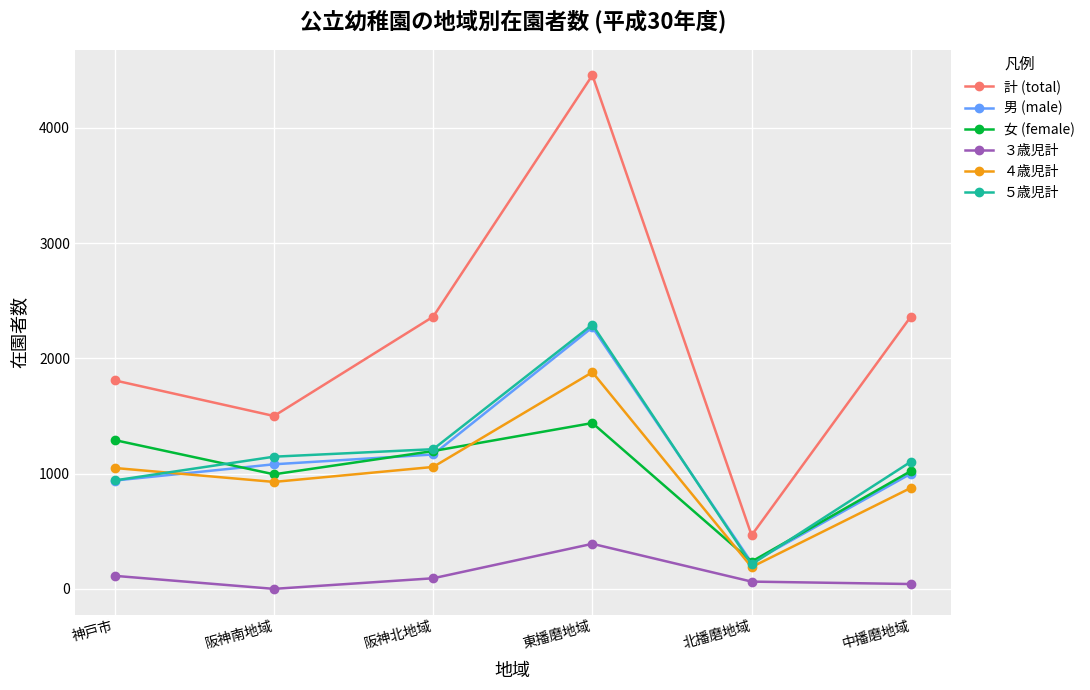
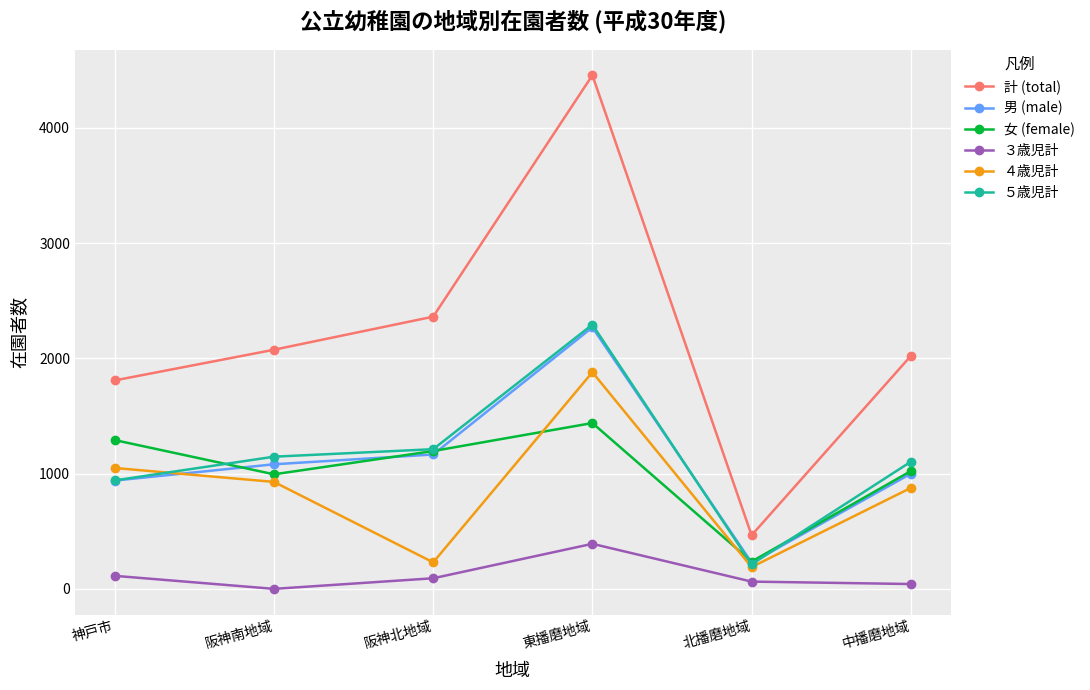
計 (total), 阪神南地域: 1500 -> 2080
４歳児計, 阪神北地域: 1060 -> 230
計 (total), 中播磨地域: 2360 -> 2020
